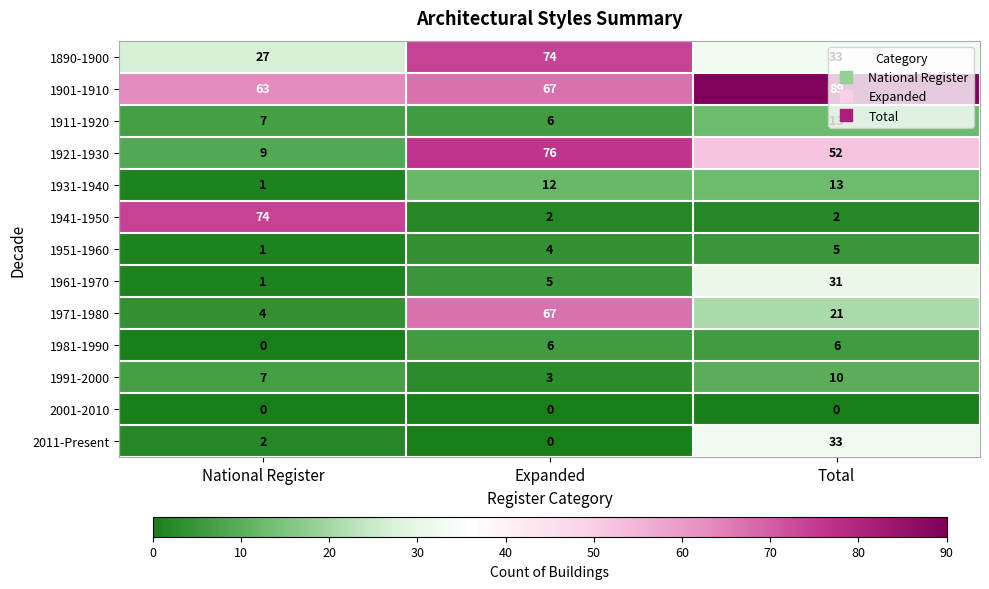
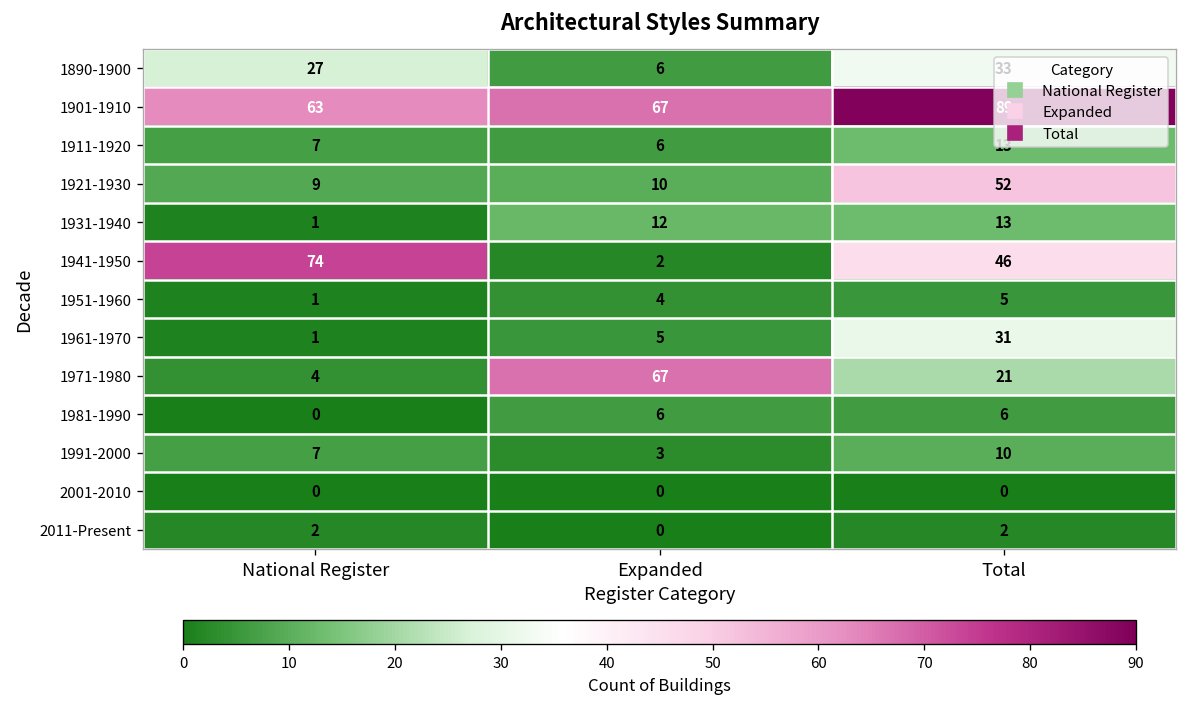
1890-1900, Expanded: 74 -> 6
1921-1930, Expanded: 76 -> 10
1941-1950, Total: 2 -> 46
2011-Present, Total: 33 -> 2
